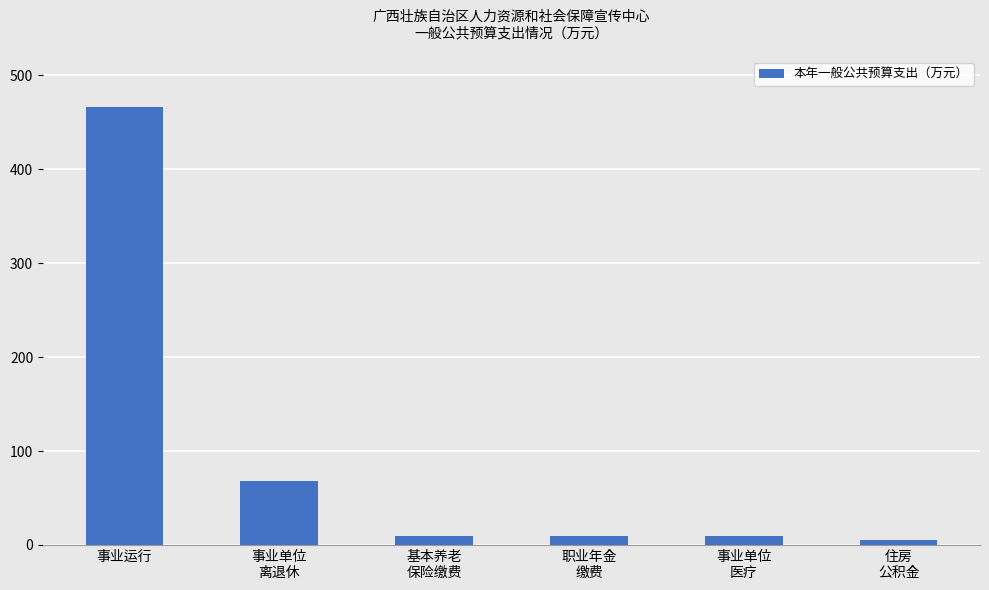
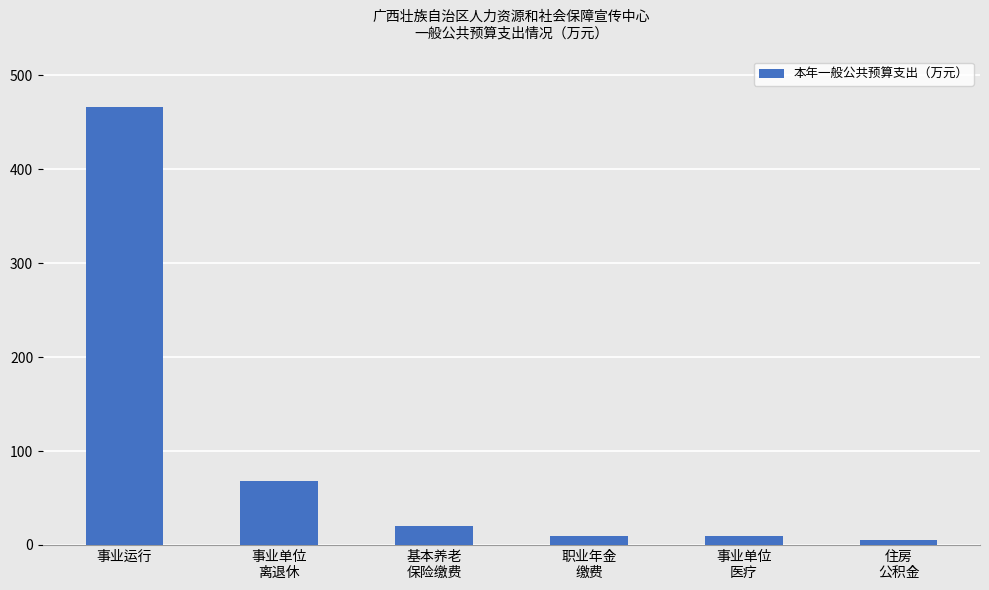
基本养老 保险缴费: 10 -> 20
